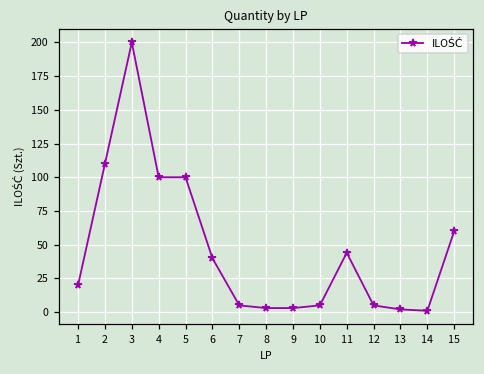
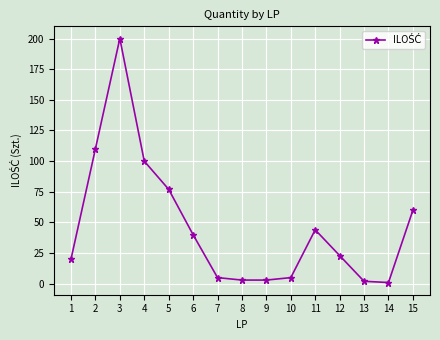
5: 100 -> 77
12: 5 -> 23
